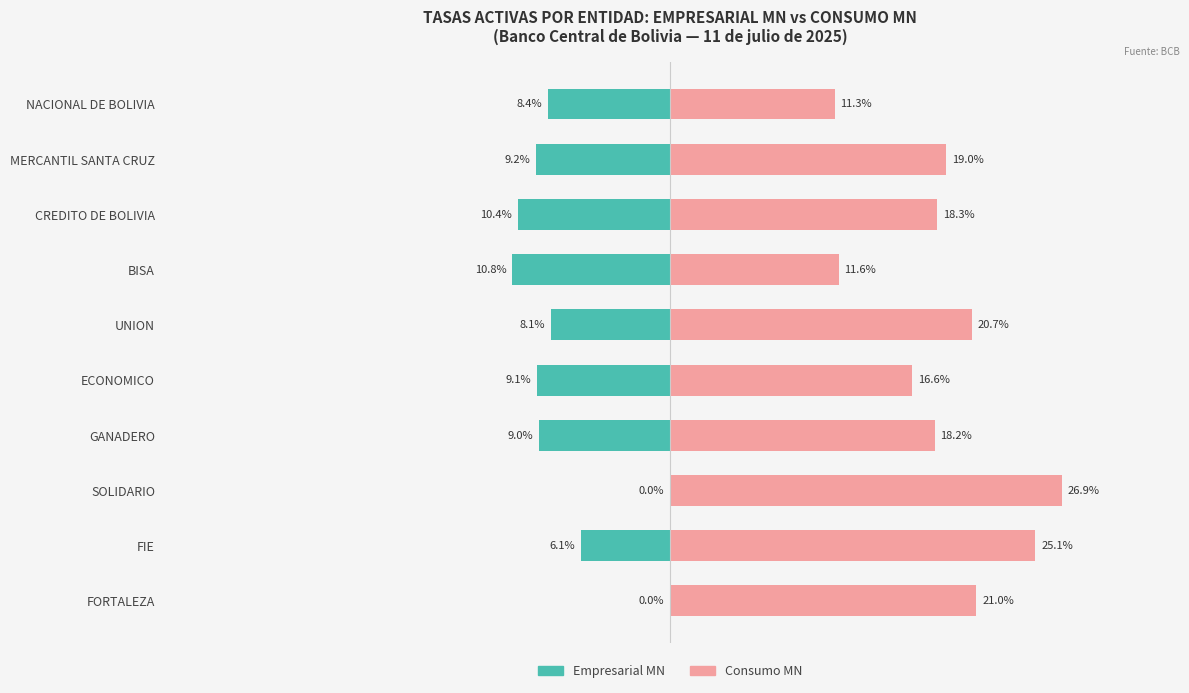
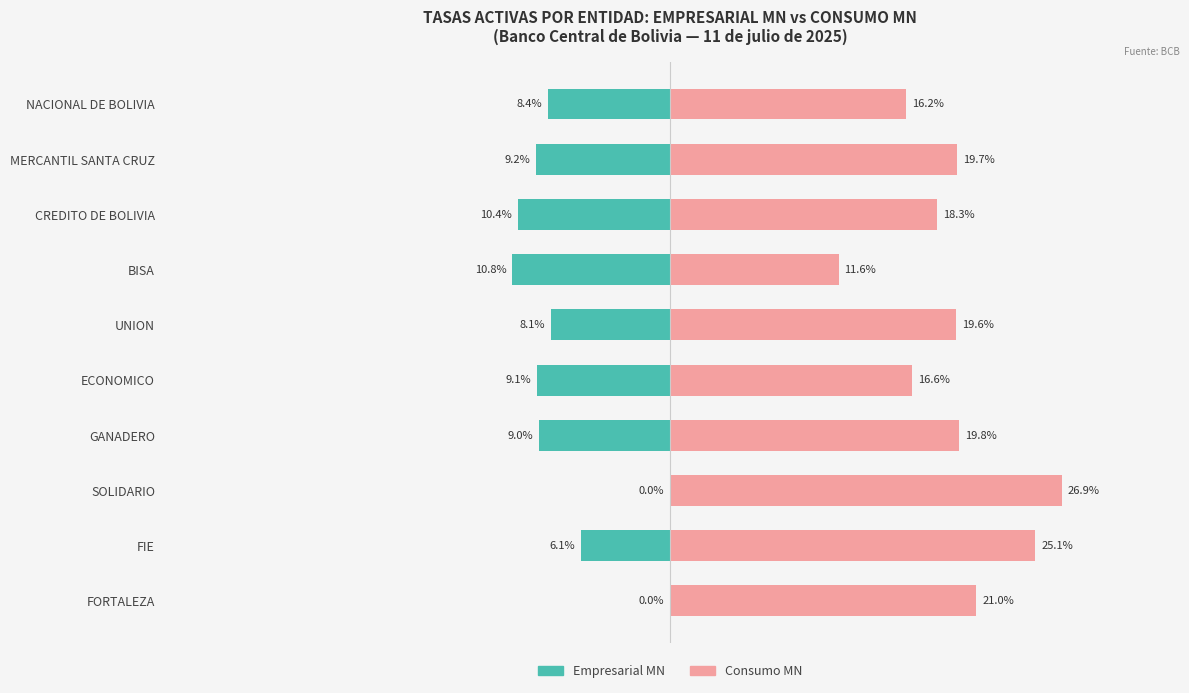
Consumo MN, NACIONAL DE BOLIVIA: 11.3% -> 16.2%
Consumo MN, MERCANTIL SANTA CRUZ: 19.0% -> 19.7%
Consumo MN, UNION: 20.7% -> 19.6%
Consumo MN, GANADERO: 18.2% -> 19.8%
